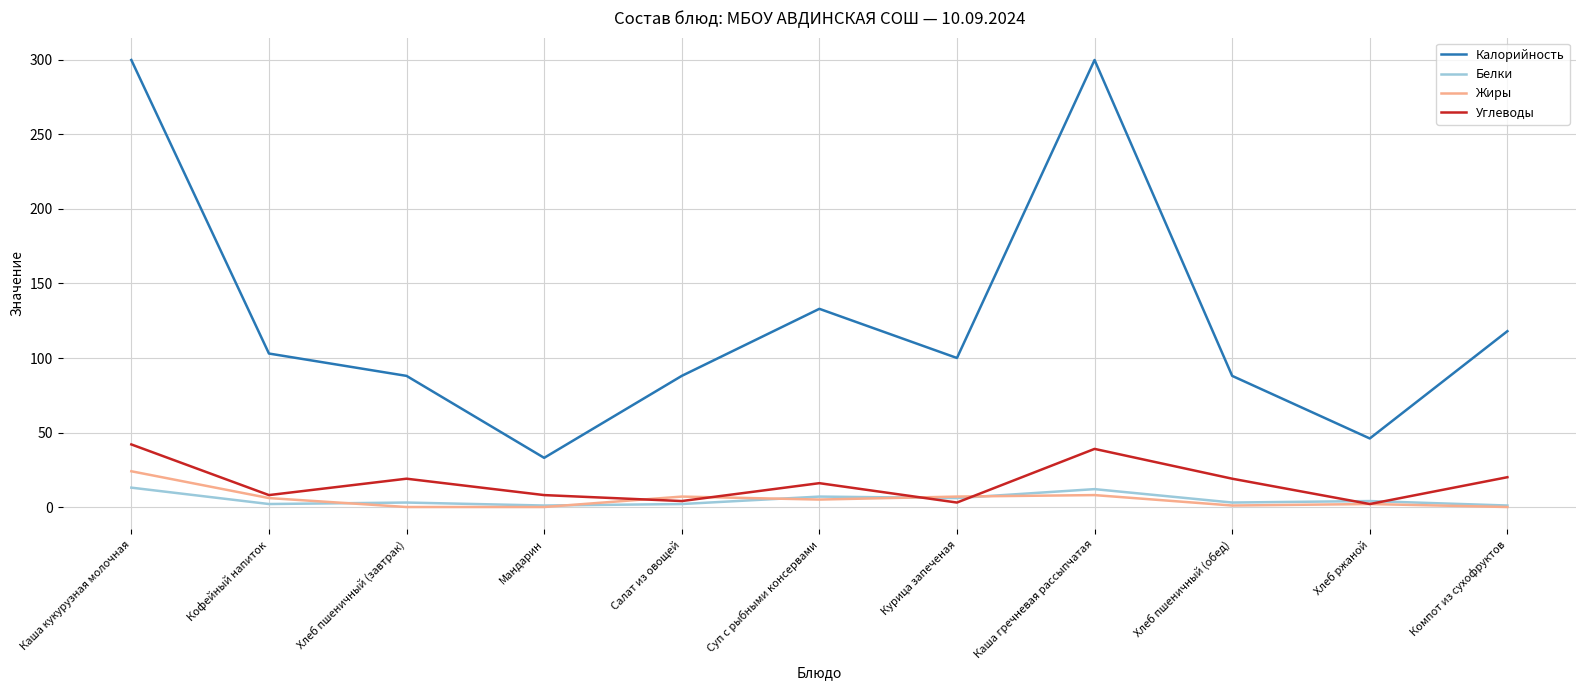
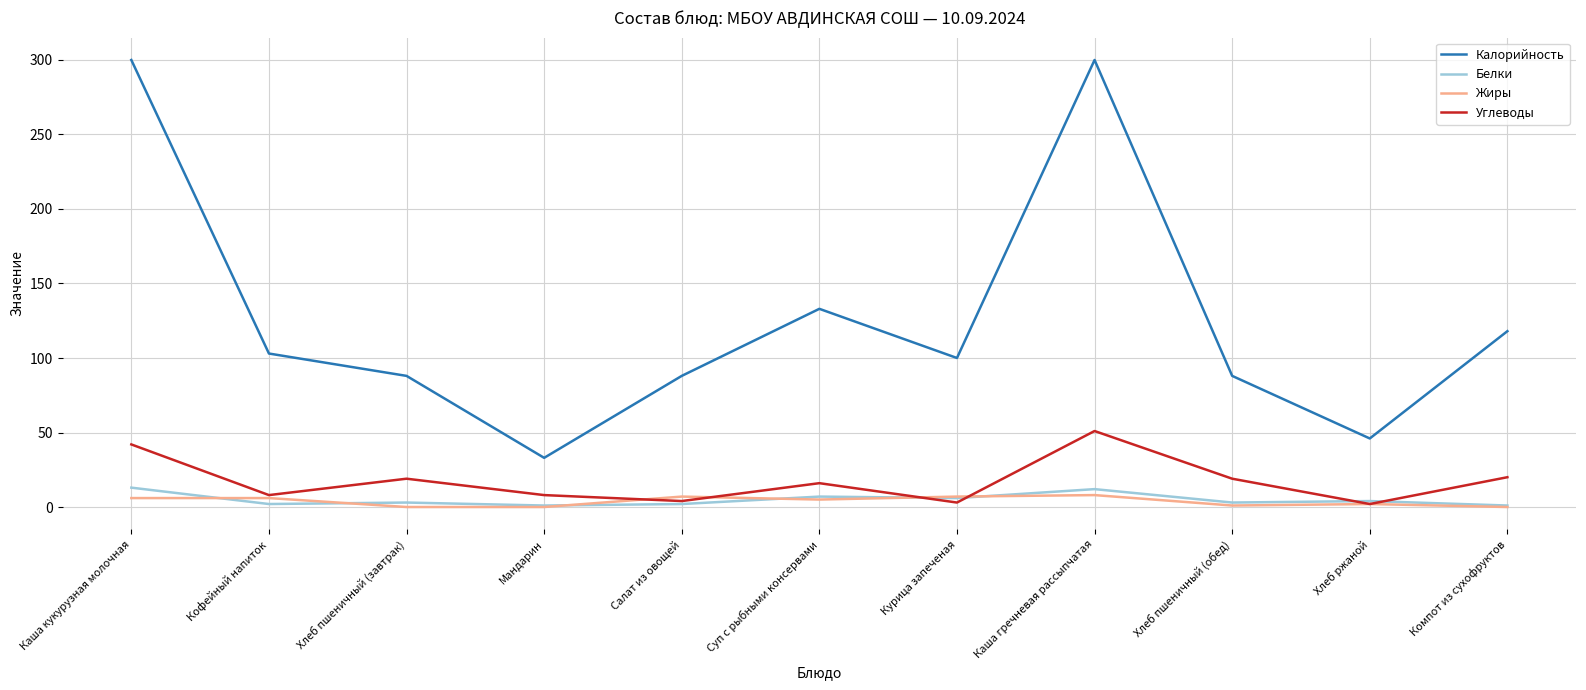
Жиры, Каша кукурузная молочная: 24 -> 6
Углеводы, Каша гречневая рассыпчатая: 39 -> 51
